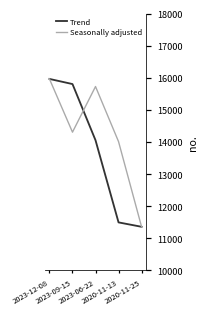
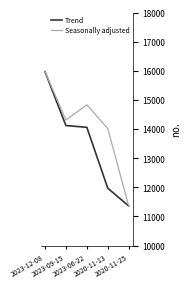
Trend, 2023-09-15: 15800 -> 14100
Seasonally adjusted, 2023-06-22: 15700 -> 14800
Trend, 2020-11-13: 11500 -> 12000
